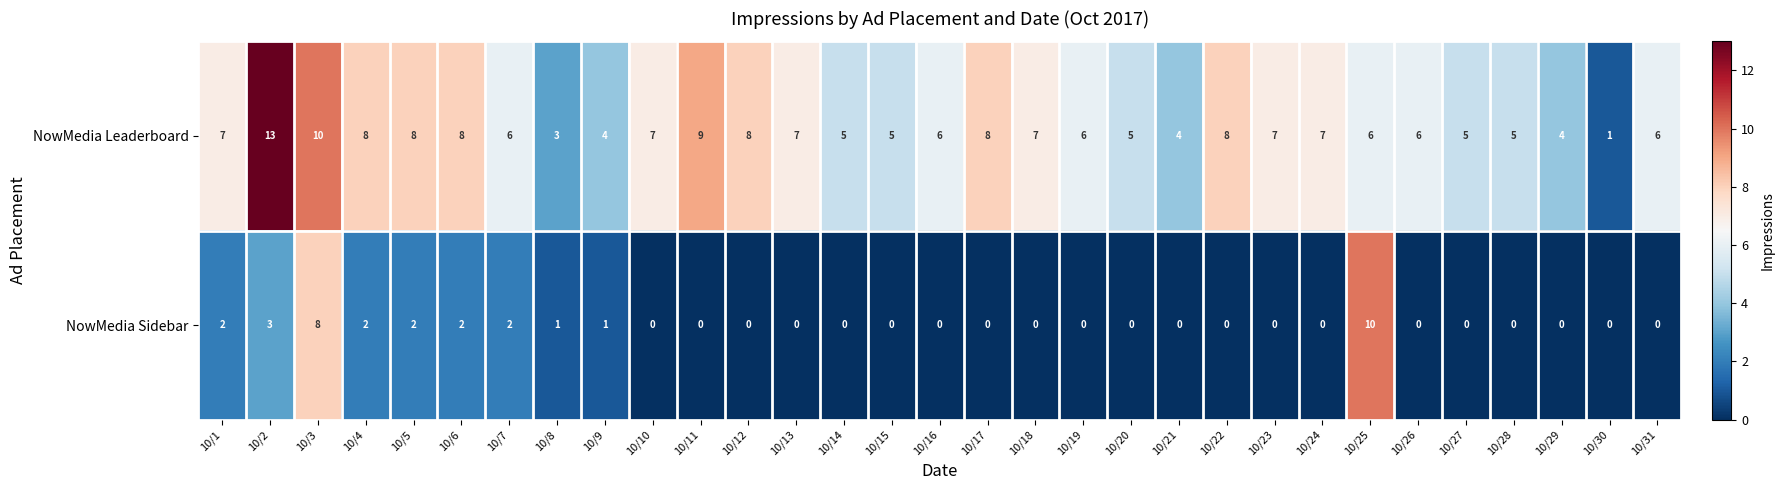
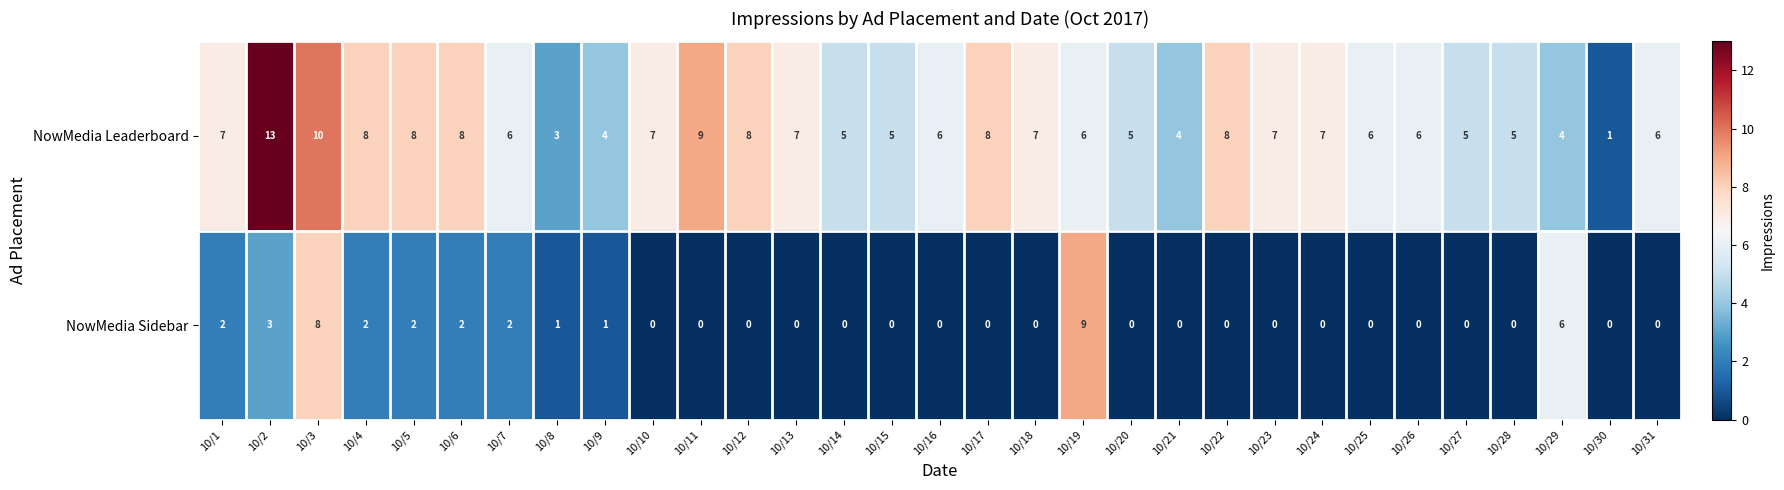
NowMedia Sidebar, 10/19: 0 -> 9
NowMedia Sidebar, 10/25: 10 -> 0
NowMedia Sidebar, 10/29: 0 -> 6
